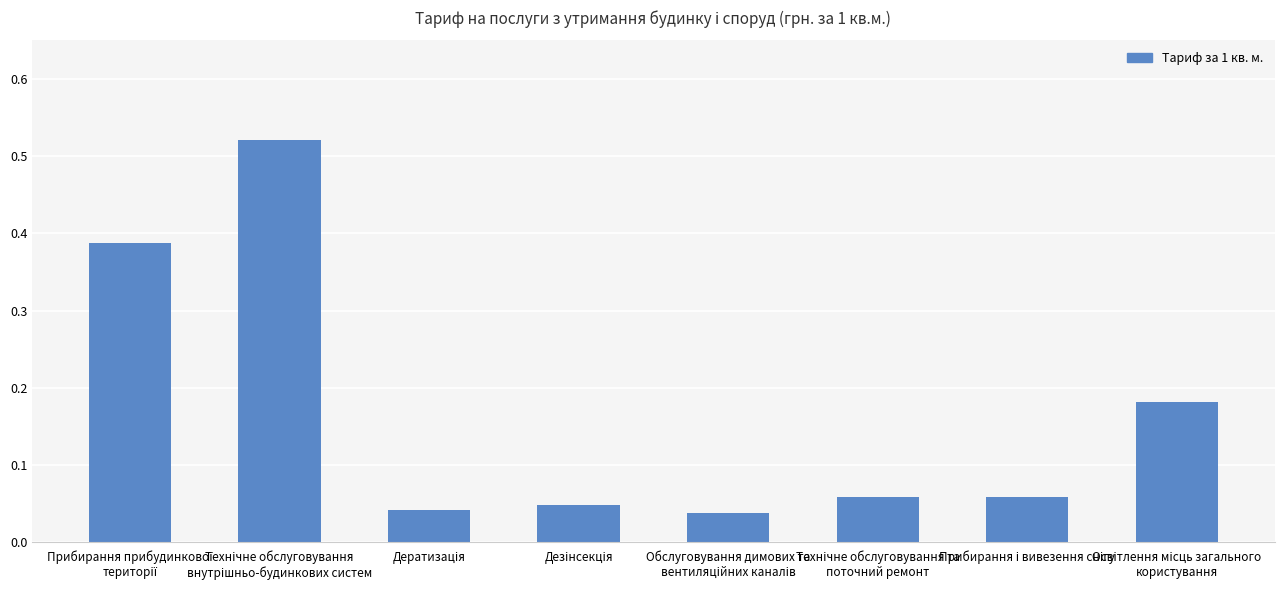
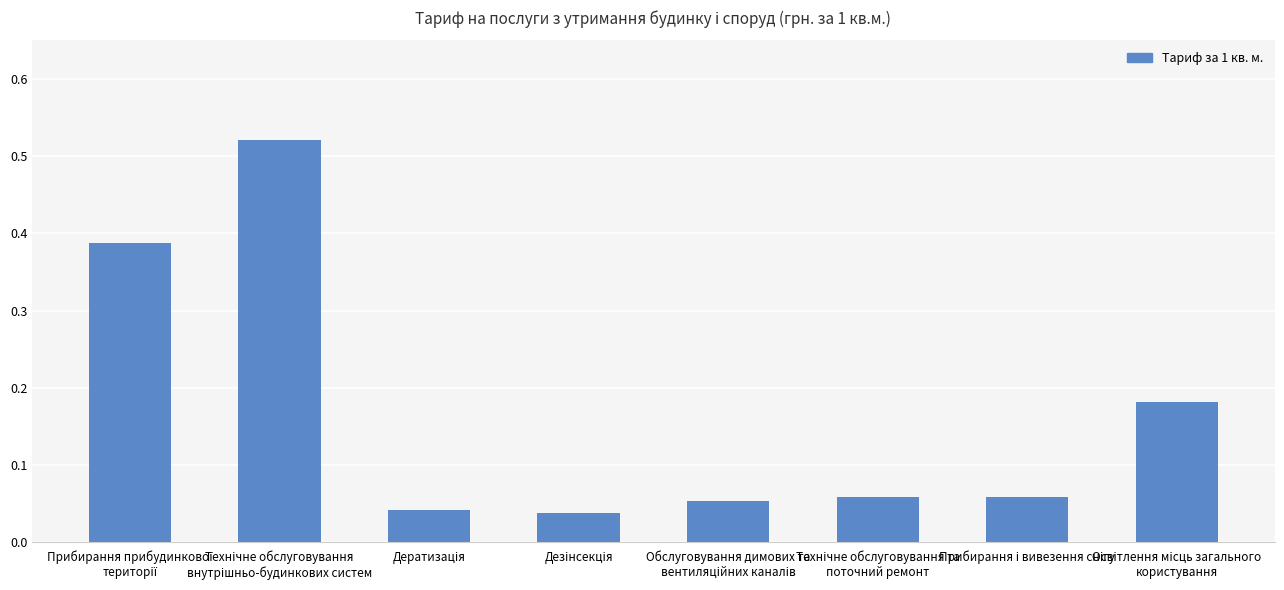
Дезінсекція: 0.05 -> 0.04
Обслуговування димових та вентиляційних каналів: 0.04 -> 0.05
